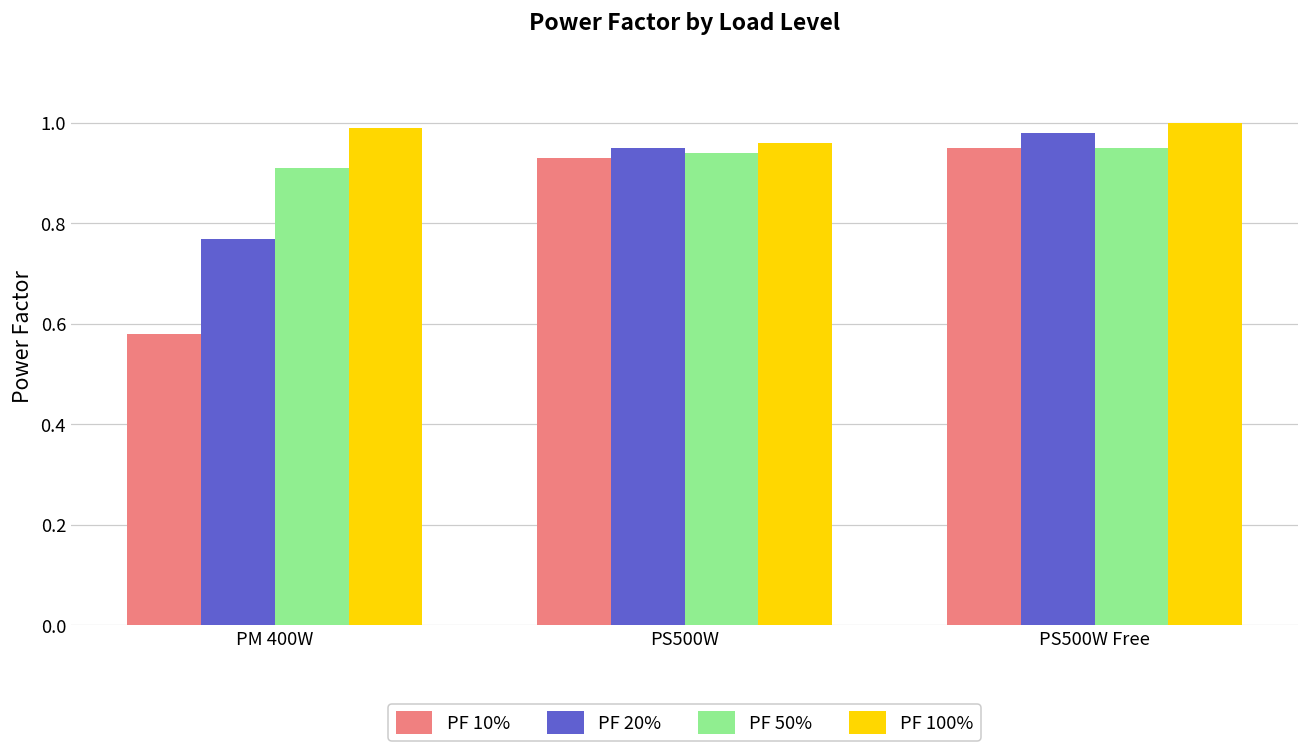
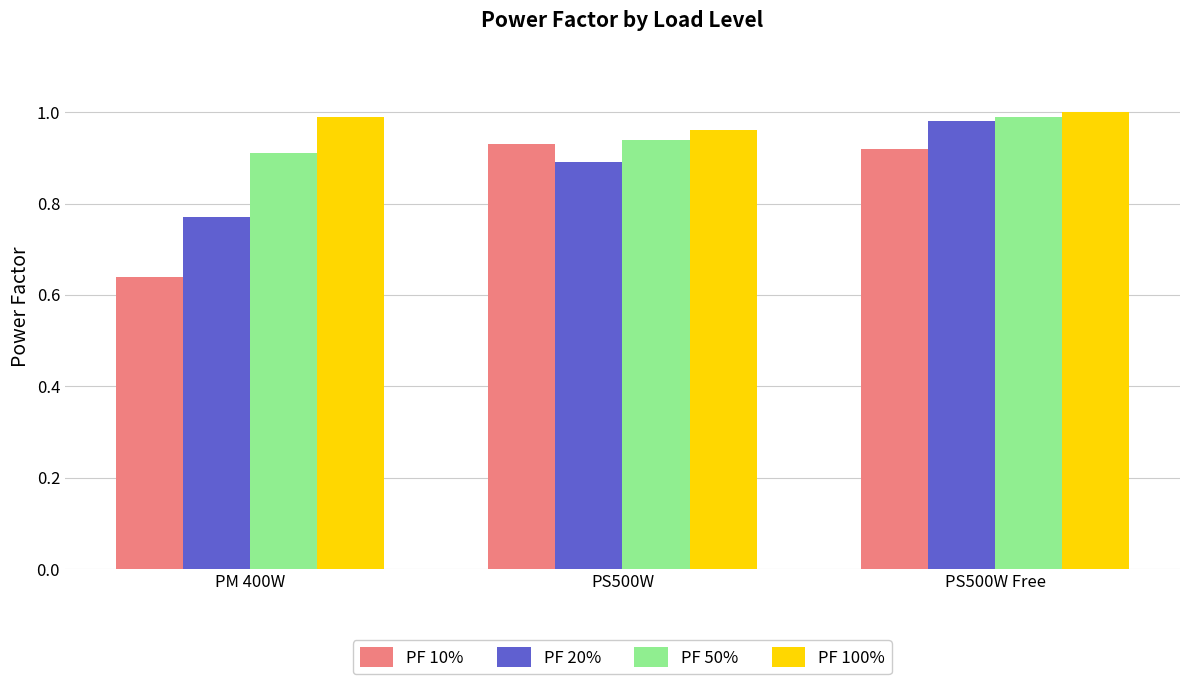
PF 10%, PM 400W: 0.58 -> 0.64
PF 20%, PS500W: 0.95 -> 0.89
PF 10%, PS500W Free: 0.95 -> 0.92
PF 50%, PS500W Free: 0.95 -> 0.99
